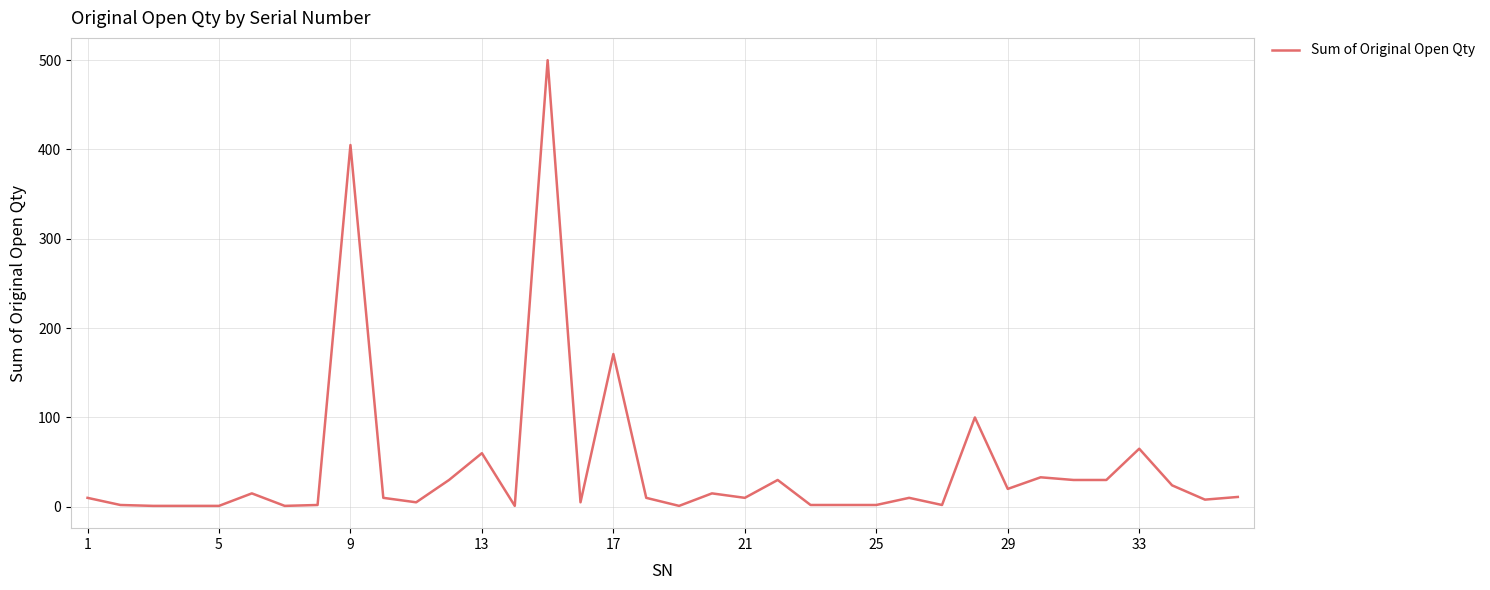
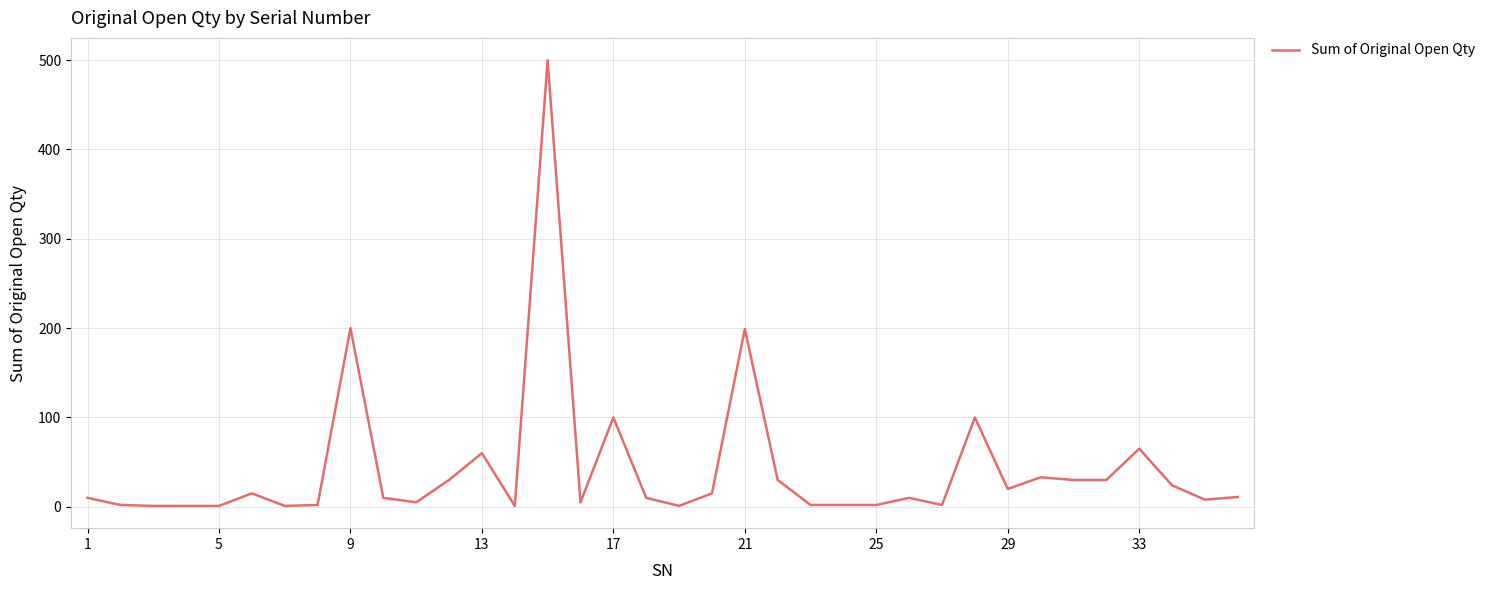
9: 410 -> 200
17: 170 -> 100
21: 10 -> 200
